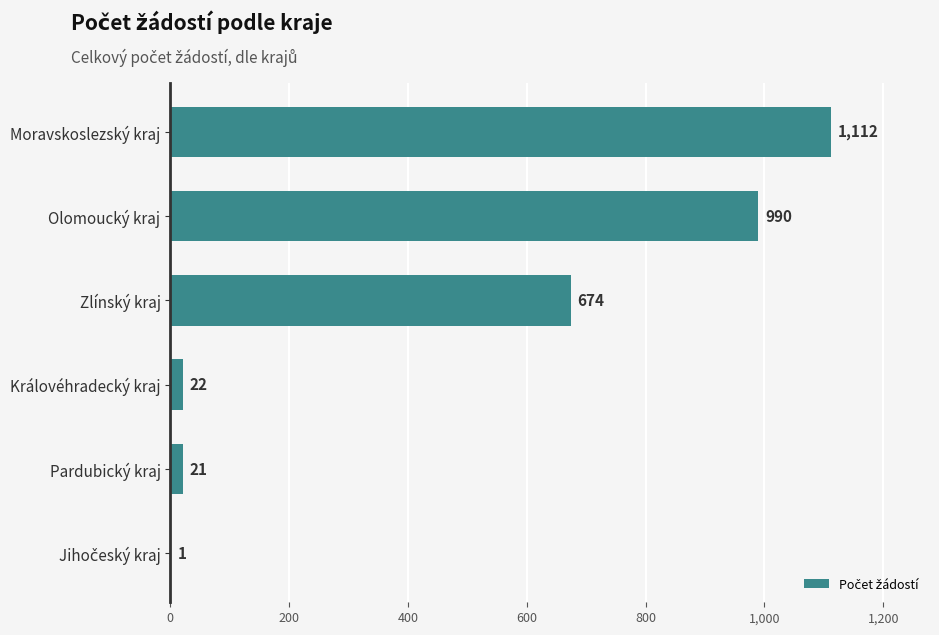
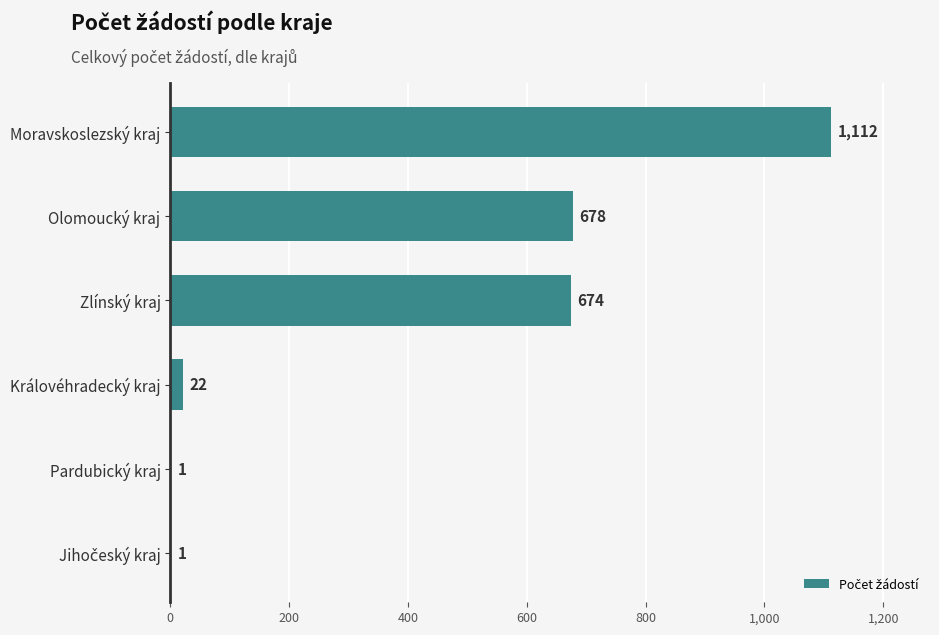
Olomoucký kraj: 990 -> 678
Pardubický kraj: 21 -> 1
